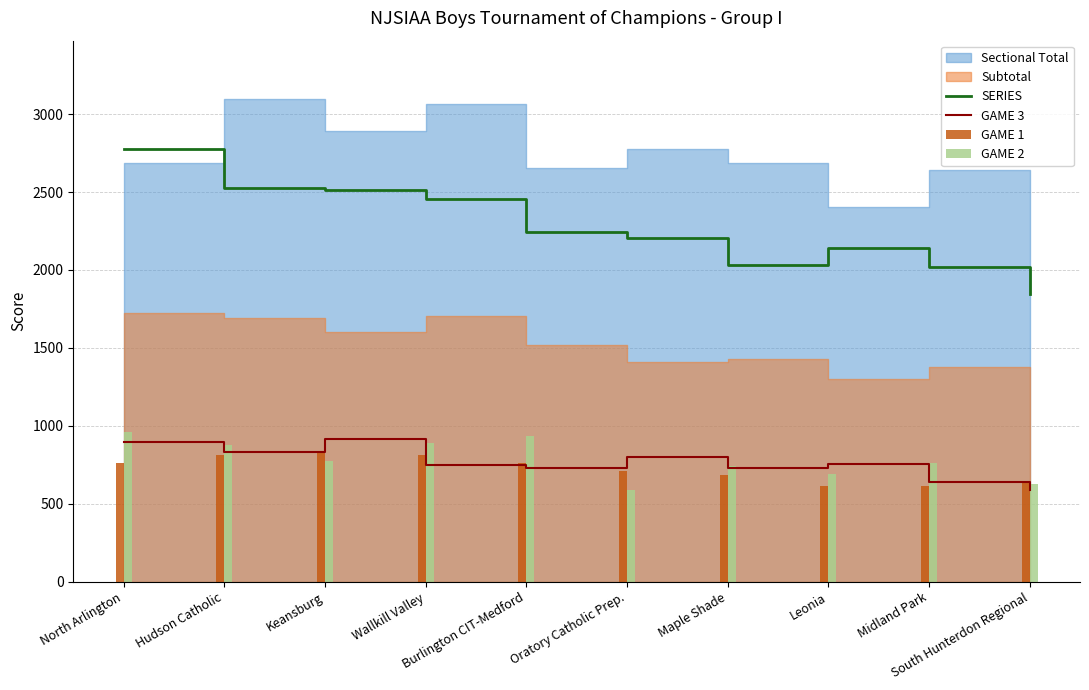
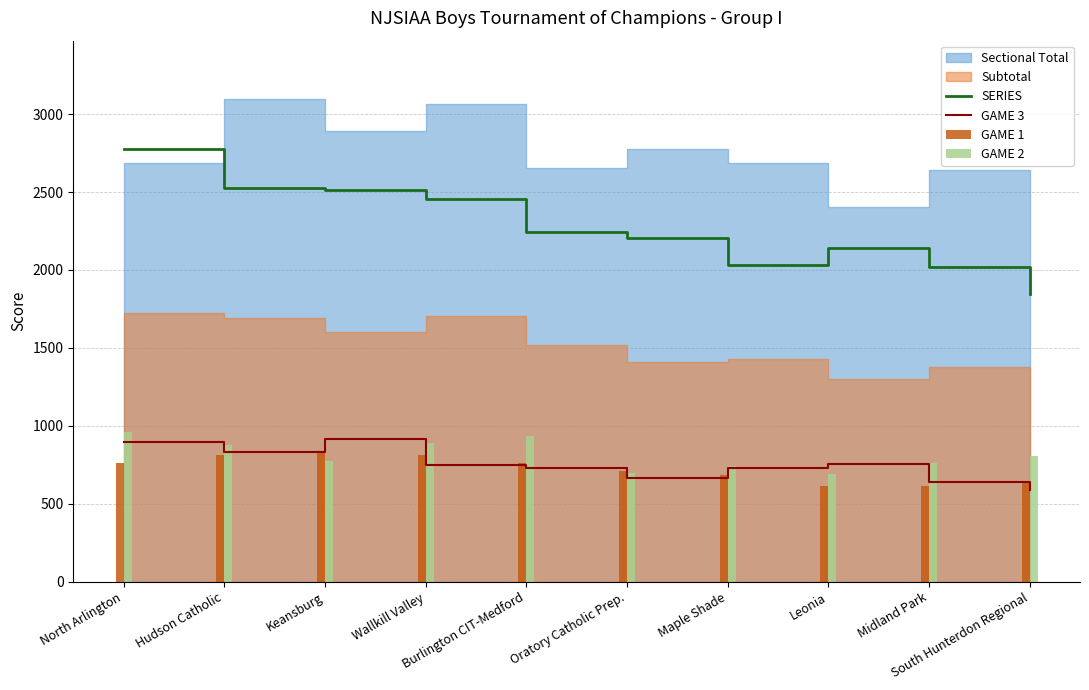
GAME 3, Oratory Catholic Prep.: 800 -> 670
GAME 2, Oratory Catholic Prep.: 590 -> 700
GAME 2, South Hunterdon Regional: 630 -> 810
